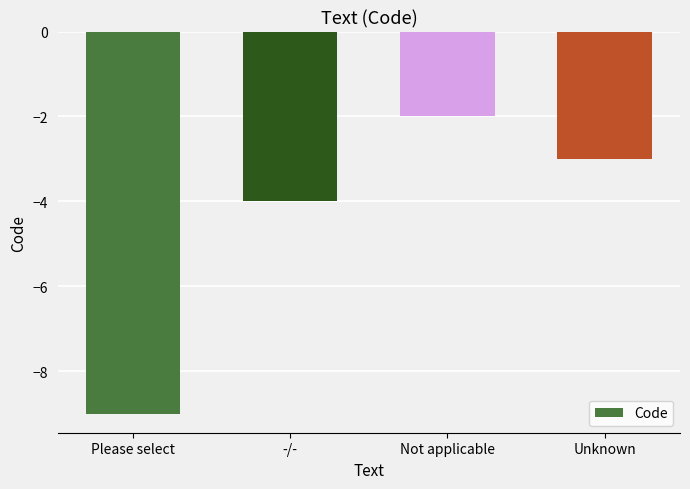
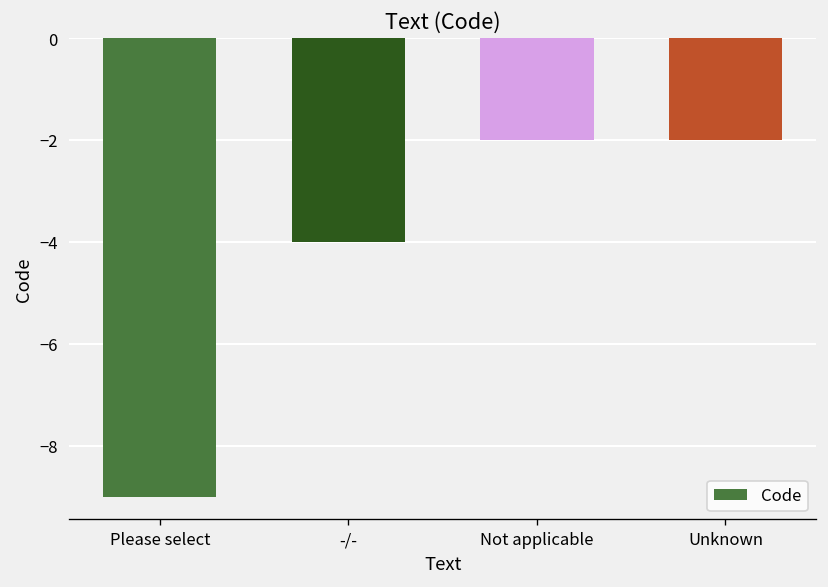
Unknown: -3 -> -2
